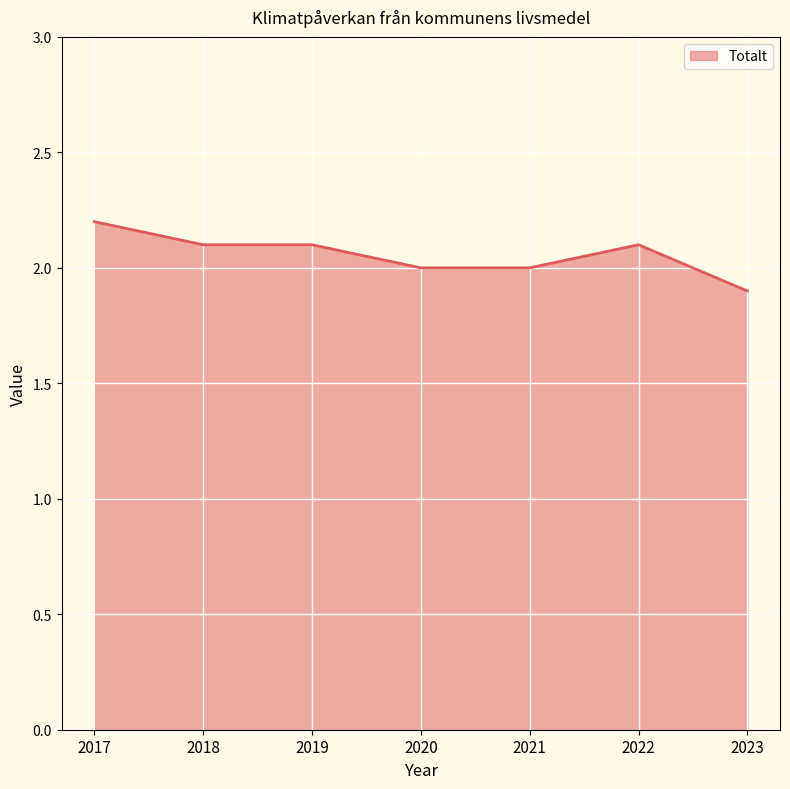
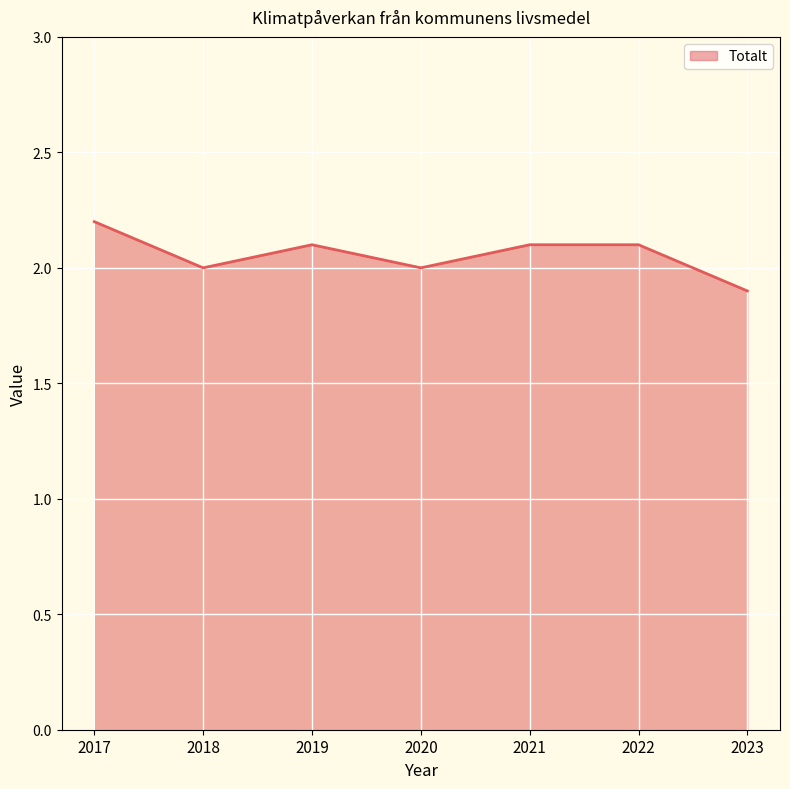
2018: 2.1 -> 2.0
2021: 2.0 -> 2.1
